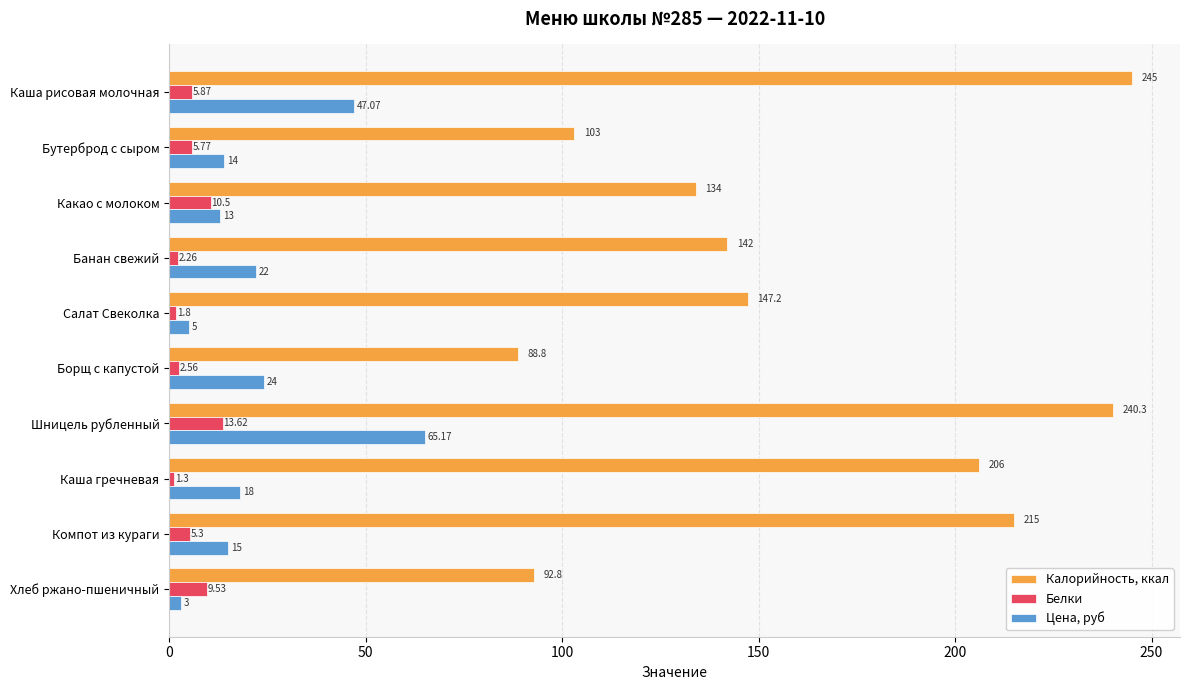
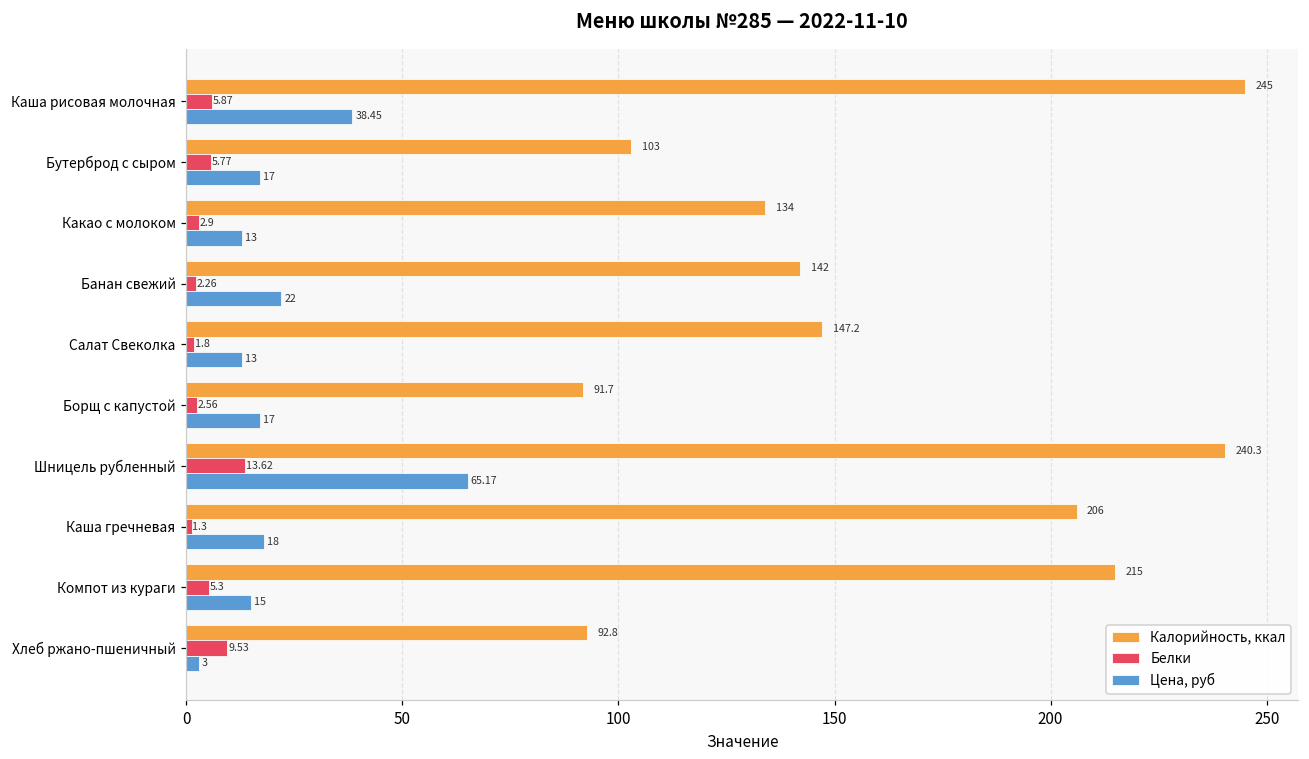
Цена, руб, Каша рисовая молочная: 47.07 -> 38.45
Цена, руб, Бутерброд с сыром: 14 -> 17
Белки, Какао с молоком: 10.5 -> 2.9
Цена, руб, Салат Свеколка: 5 -> 13
Калорийность, ккал, Борщ с капустой: 88.8 -> 91.7
Цена, руб, Борщ с капустой: 24 -> 17
